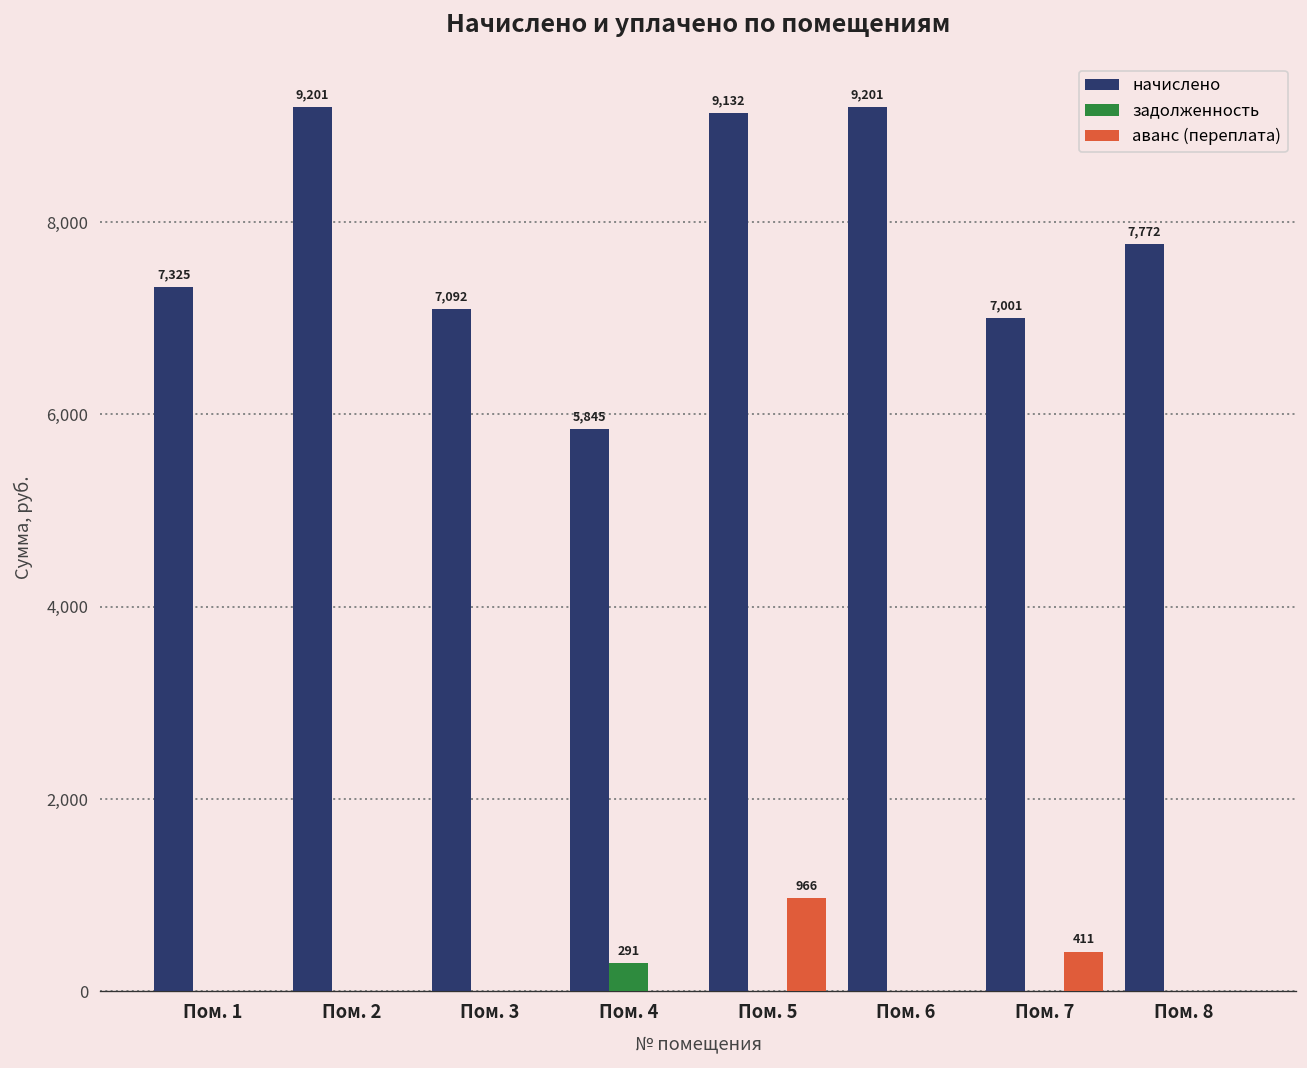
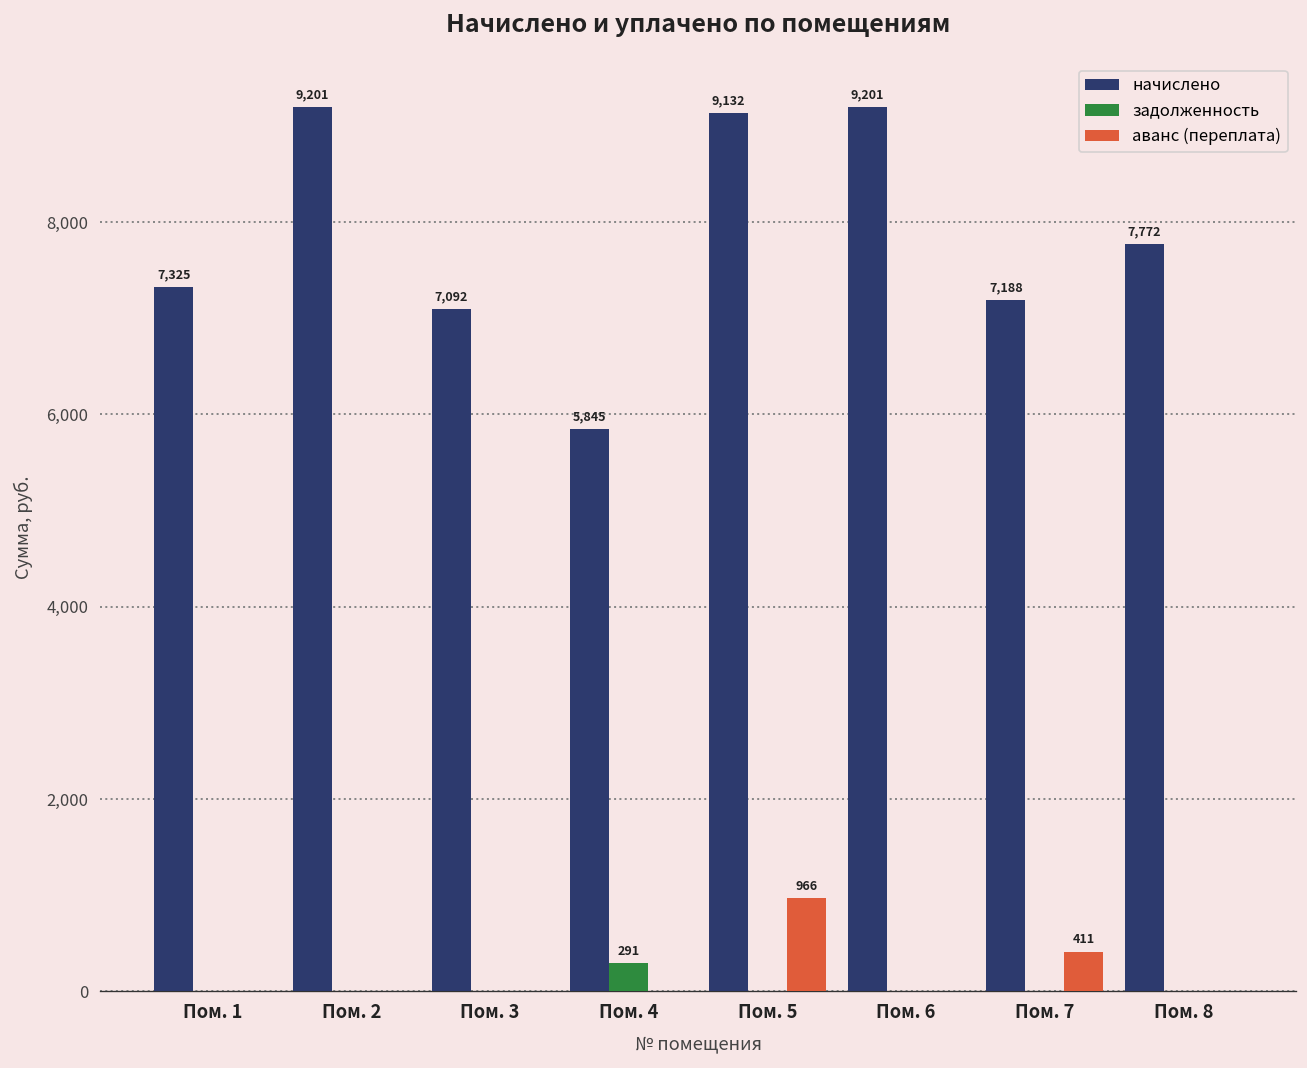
начислено, Пом. 7: 7,001 -> 7,188
